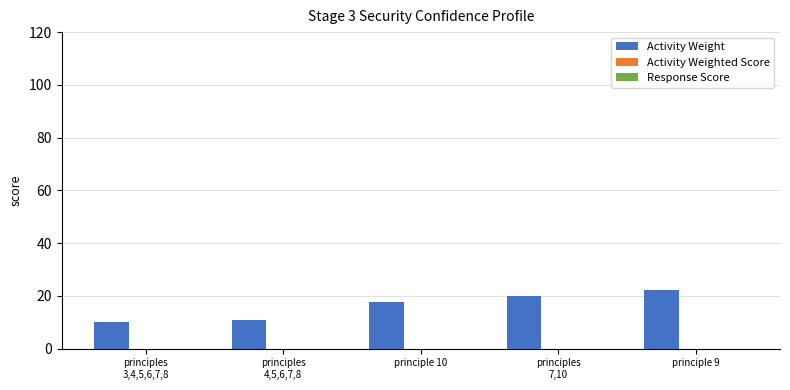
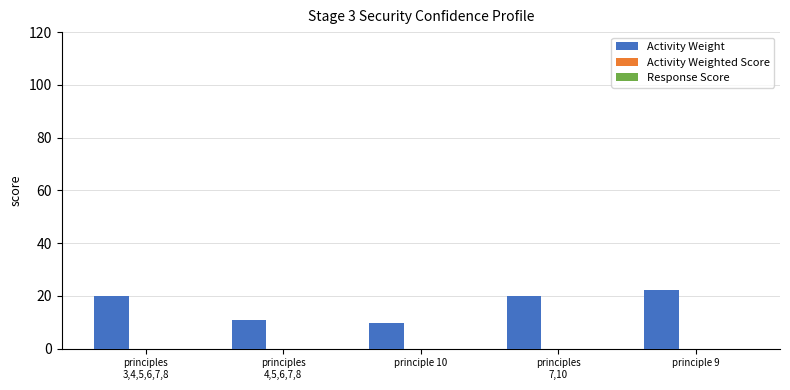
Activity Weight, principles 3,4,5,6,7,8: 10 -> 20
Activity Weight, principle 10: 18 -> 10
